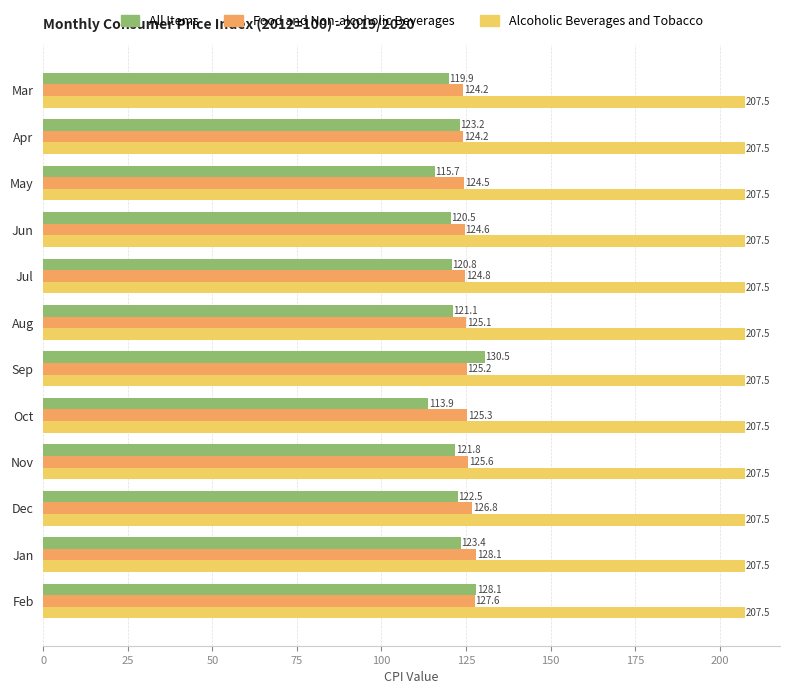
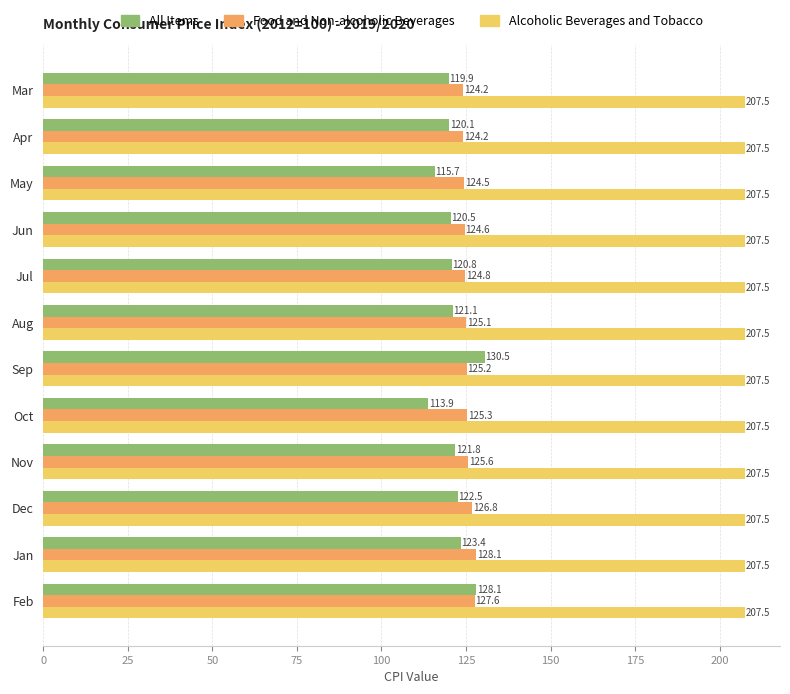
All Items, Apr: 123.2 -> 120.1
